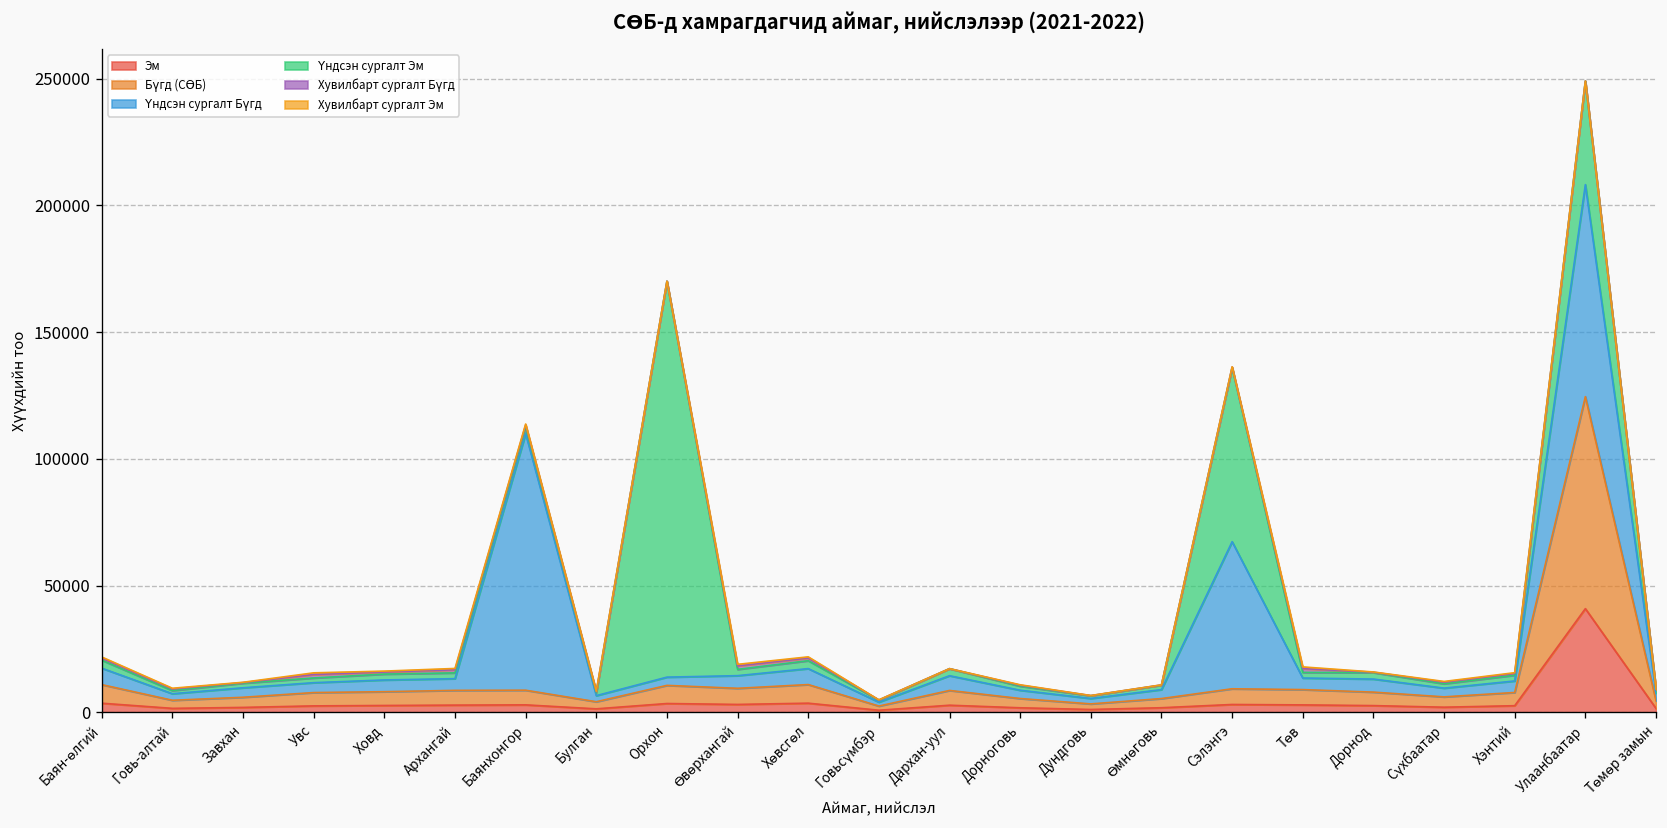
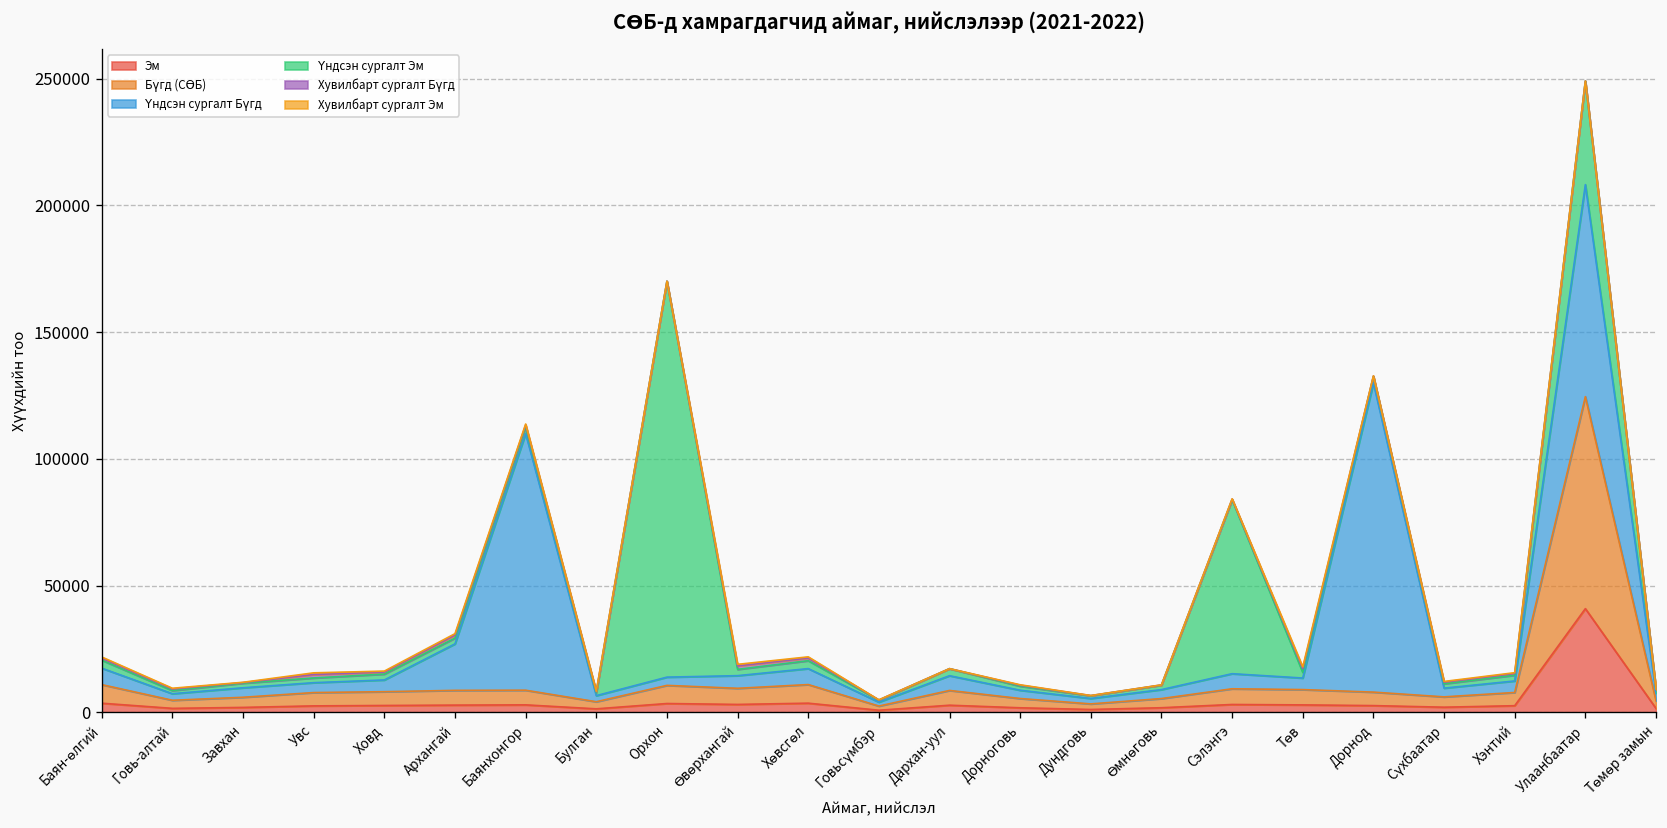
Үндсэн сургалт Бүгд, Архангай: 5000 -> 18000
Үндсэн сургалт Бүгд, Сэлэнгэ: 58000 -> 6000
Үндсэн сургалт Бүгд, Дорнод: 5000 -> 122000
